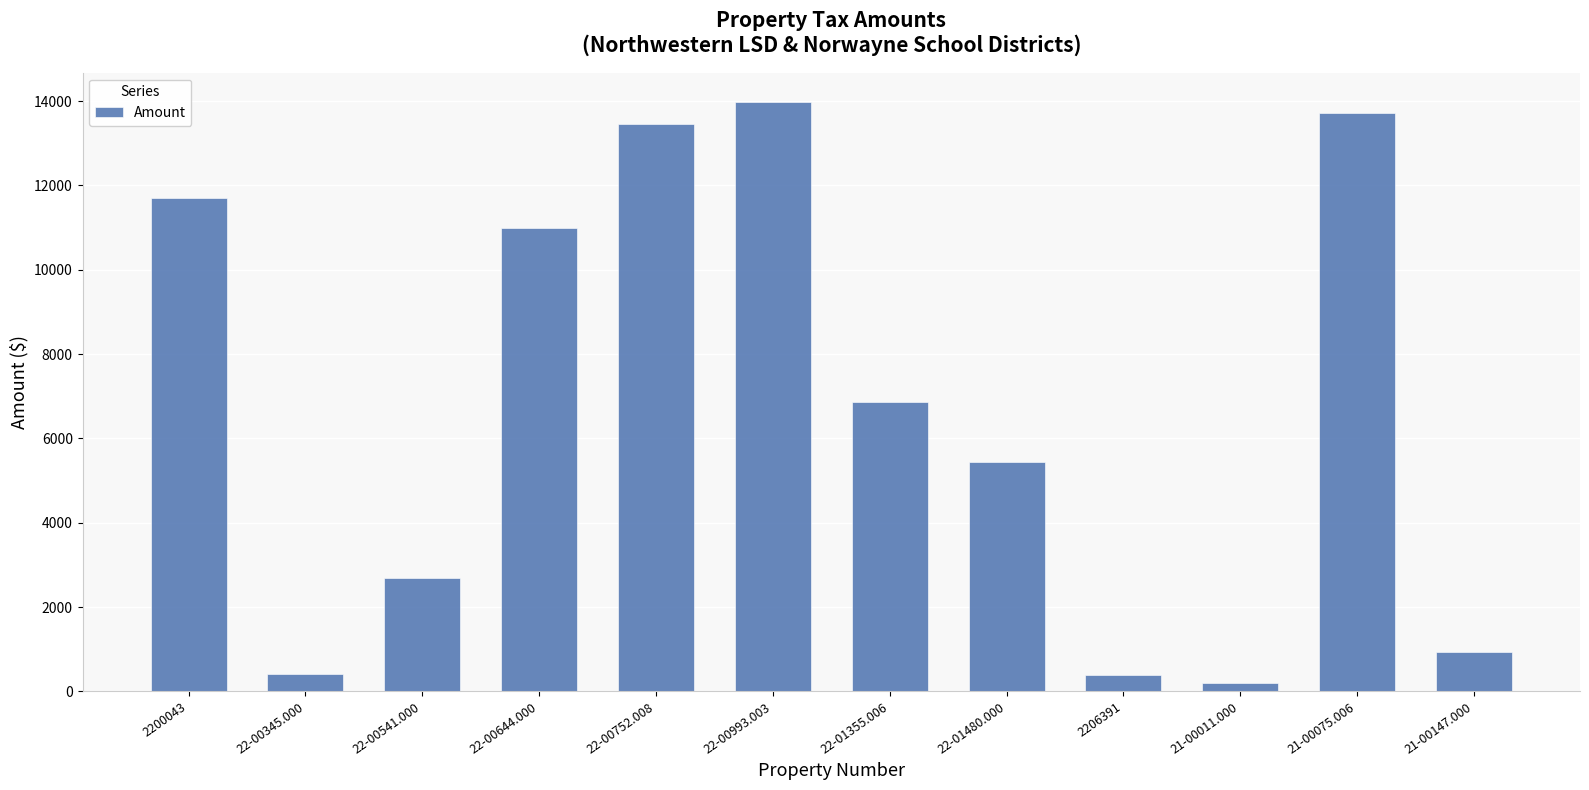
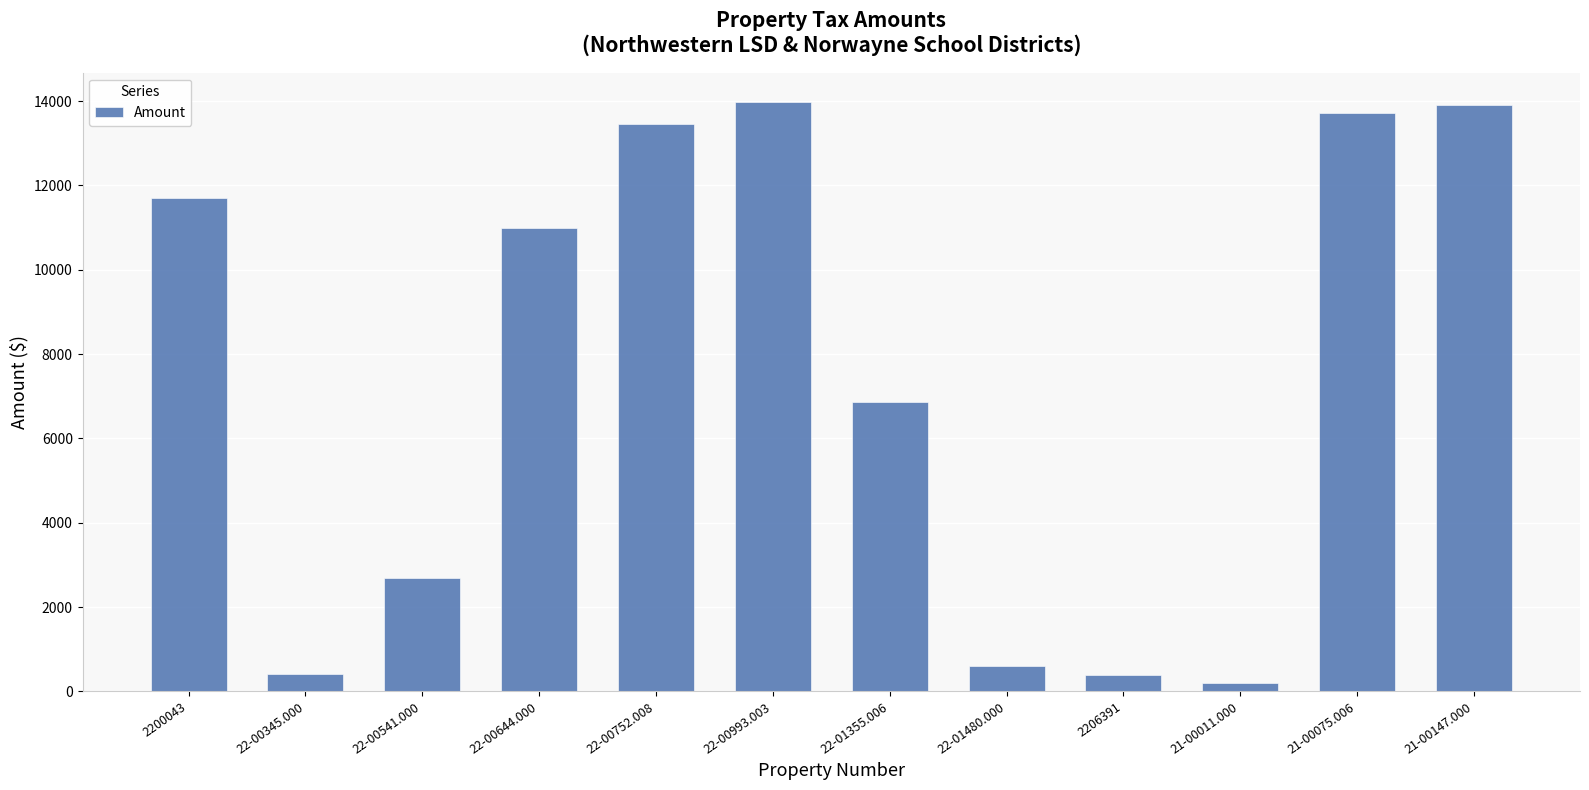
22-01480.000: 5400 -> 600
21-00147.000: 900 -> 13900
